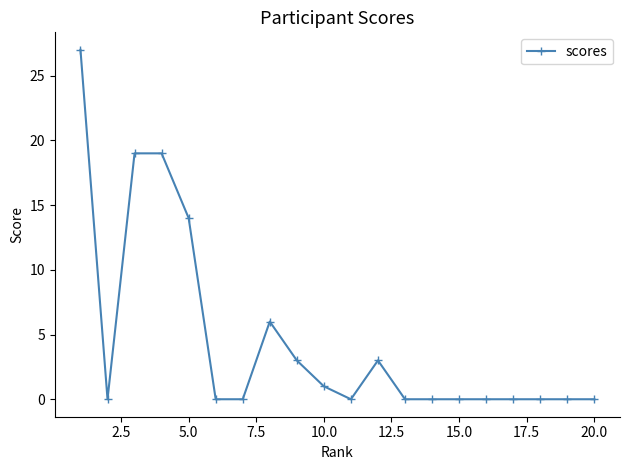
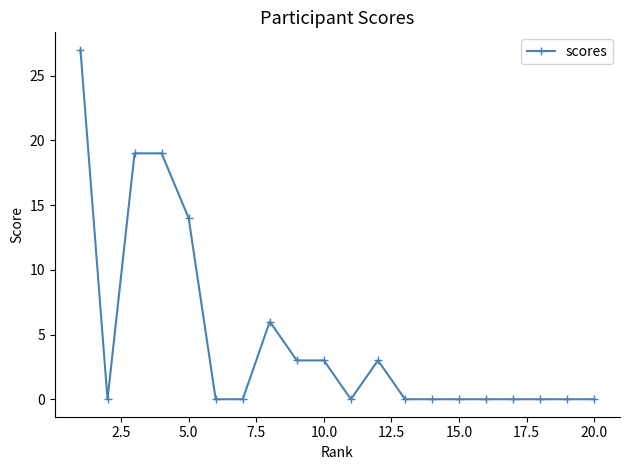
10.0: 1 -> 3
